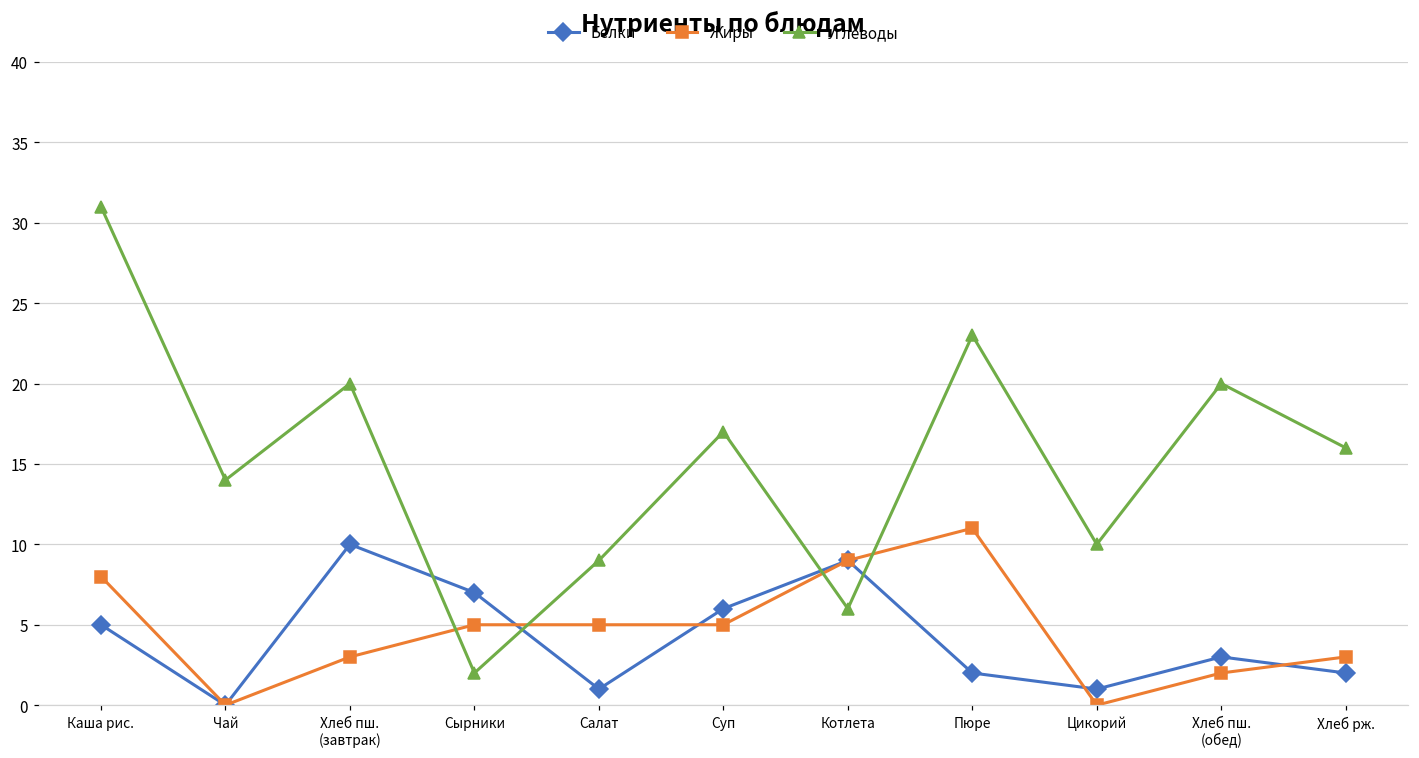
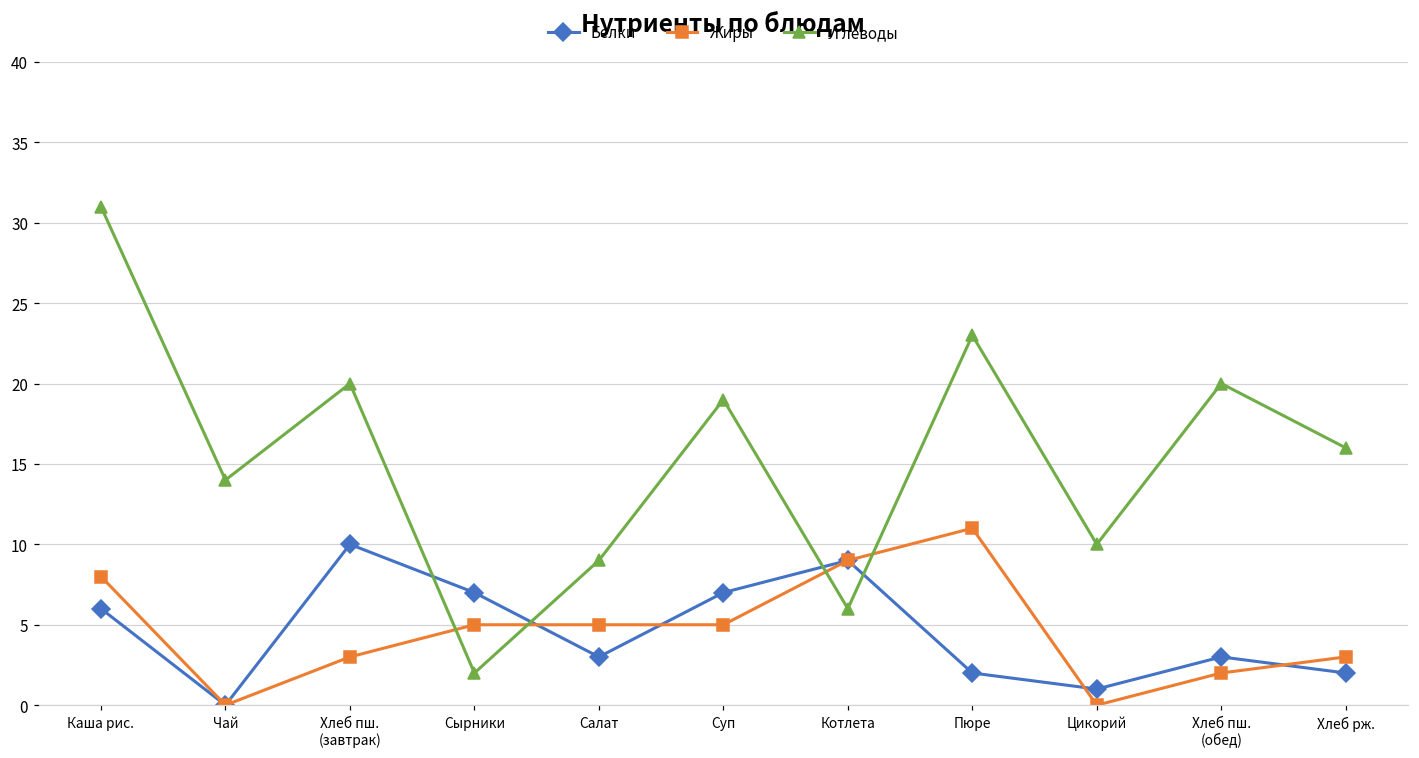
Белки, Каша рис.: 5 -> 6
Белки, Салат: 1 -> 3
Белки, Суп: 6 -> 7
Углеводы, Суп: 17 -> 19
